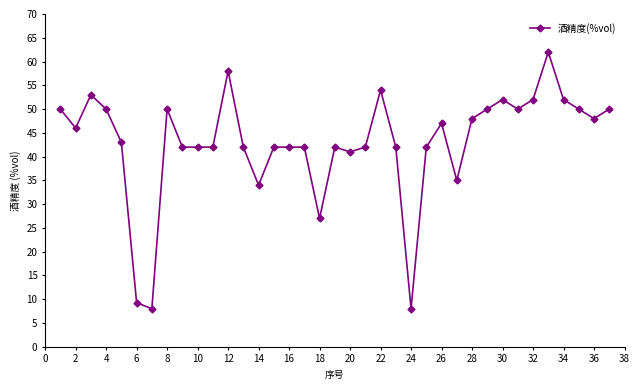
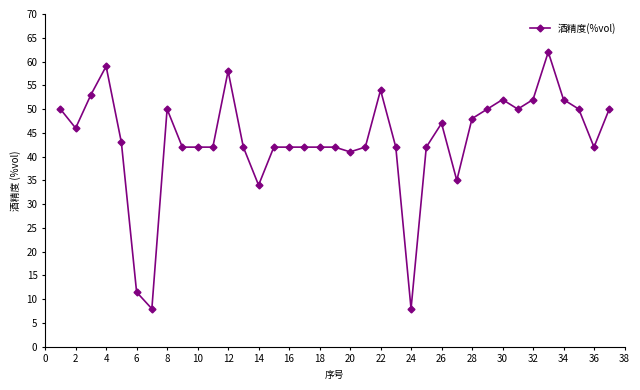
4: 50 -> 59
6: 9 -> 12
18: 27 -> 42
36: 48 -> 42
